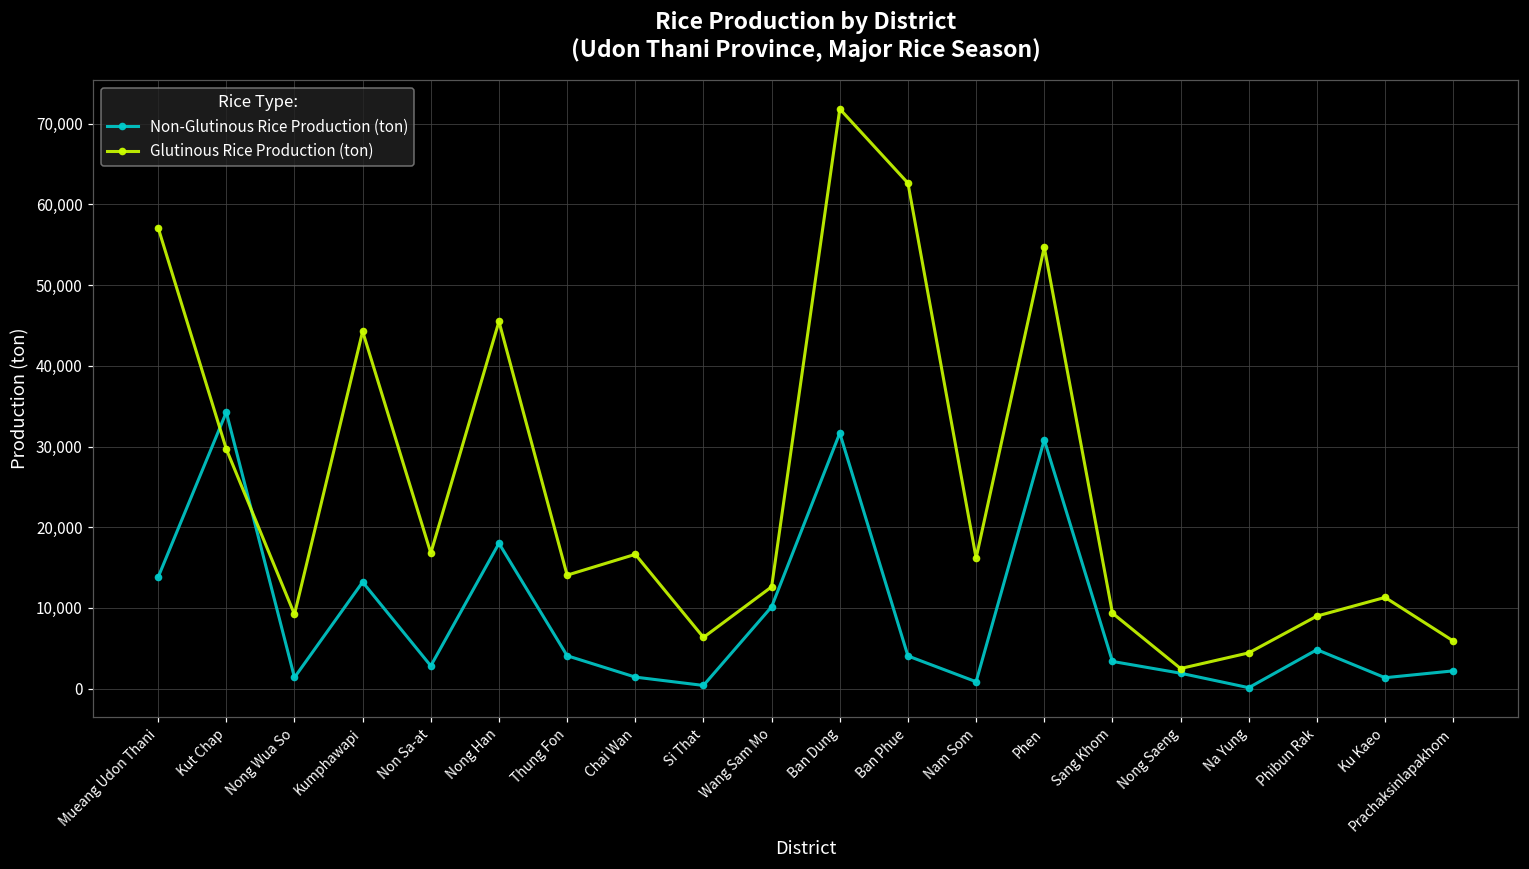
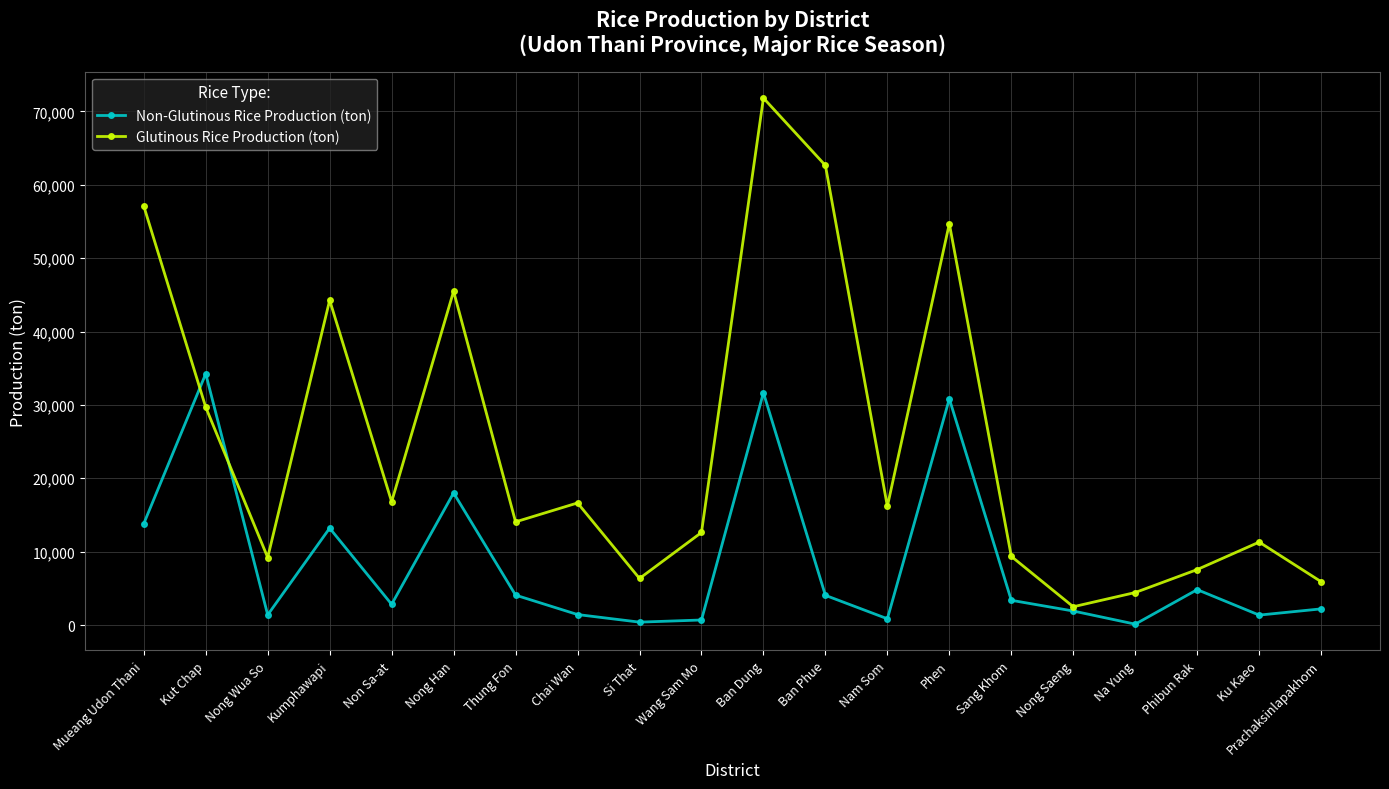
Non-Glutinous Rice Production (ton), Wang Sam Mo: 10,000 -> 1,000
Glutinous Rice Production (ton), Phibun Rak: 9,000 -> 8,000
